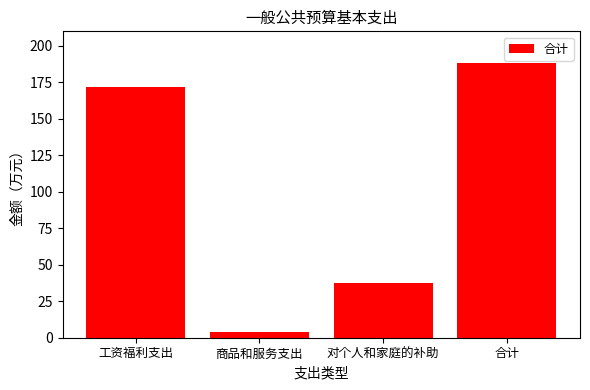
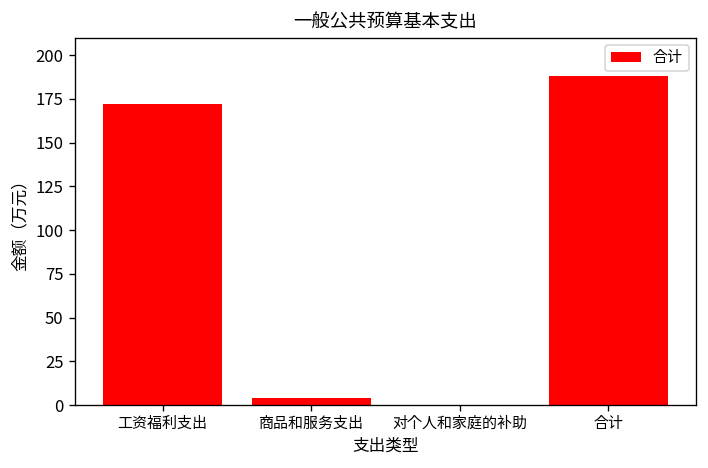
对个人和家庭的补助: 38 -> 0
